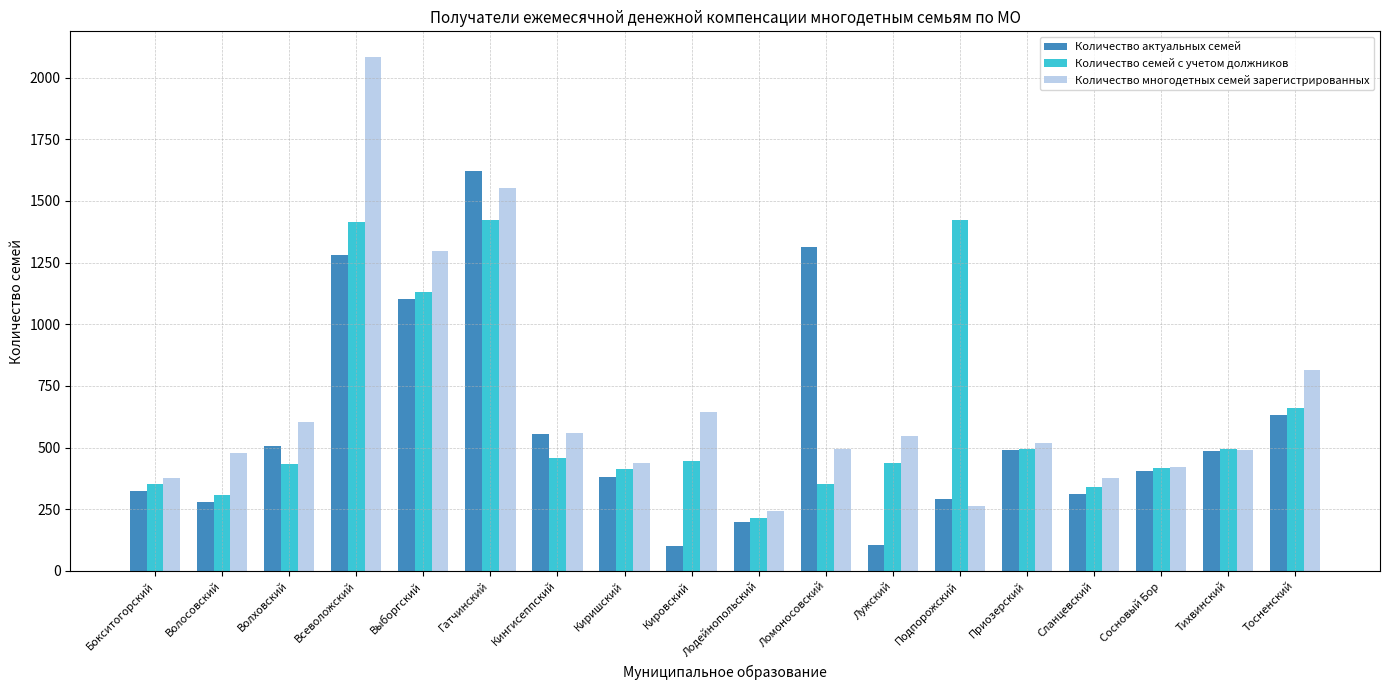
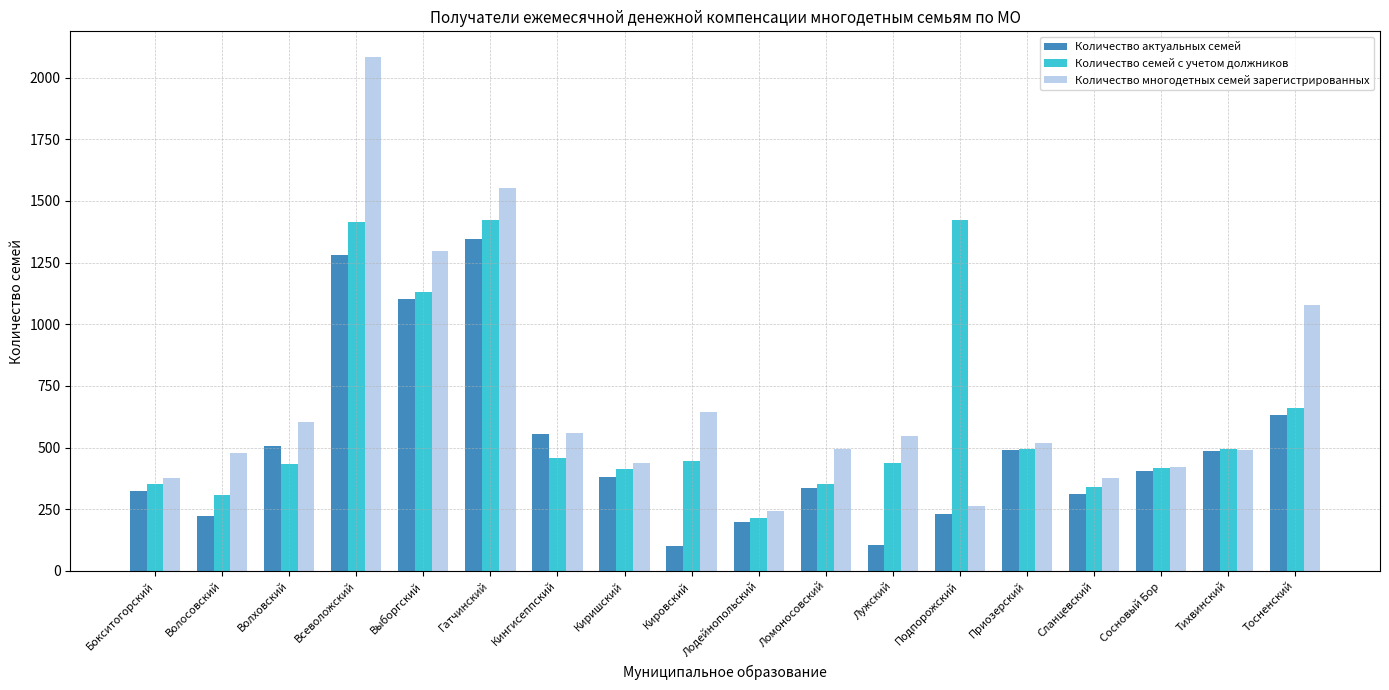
Количество актуальных семей, Волосовский: 280 -> 220
Количество актуальных семей, Гатчинский: 1620 -> 1350
Количество актуальных семей, Ломоносовский: 1310 -> 340
Количество актуальных семей, Подпорожский: 290 -> 230
Количество многодетных семей зарегистрированных, Тосненский: 810 -> 1080
